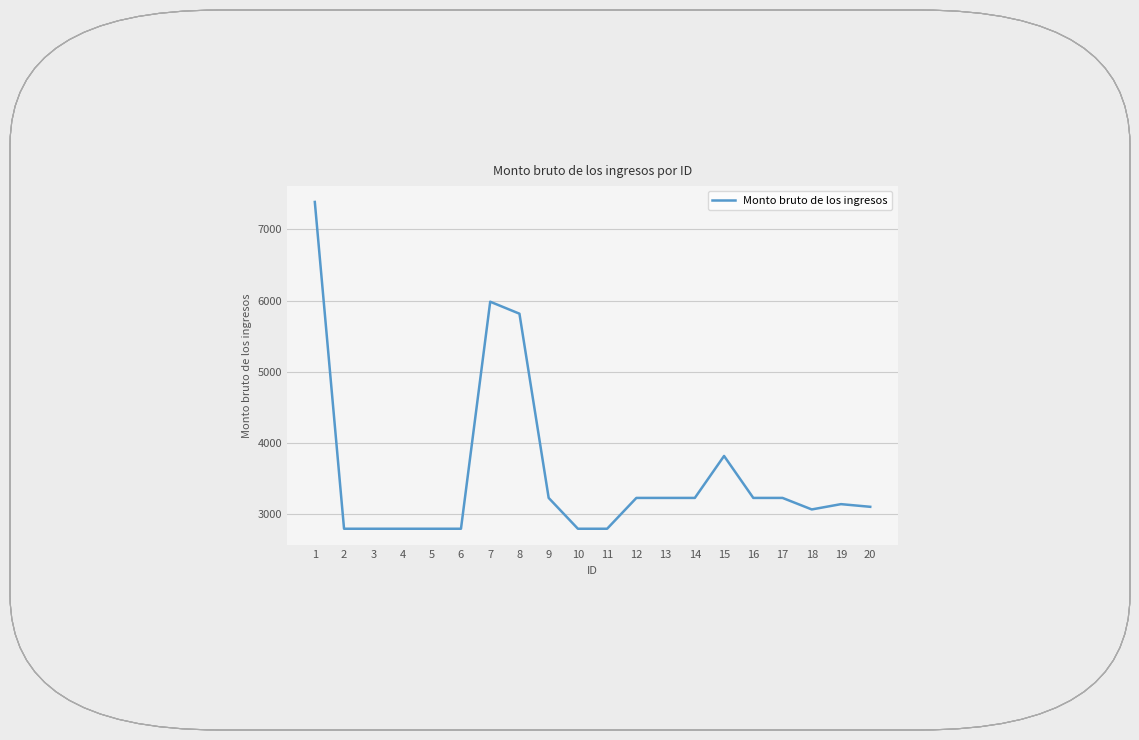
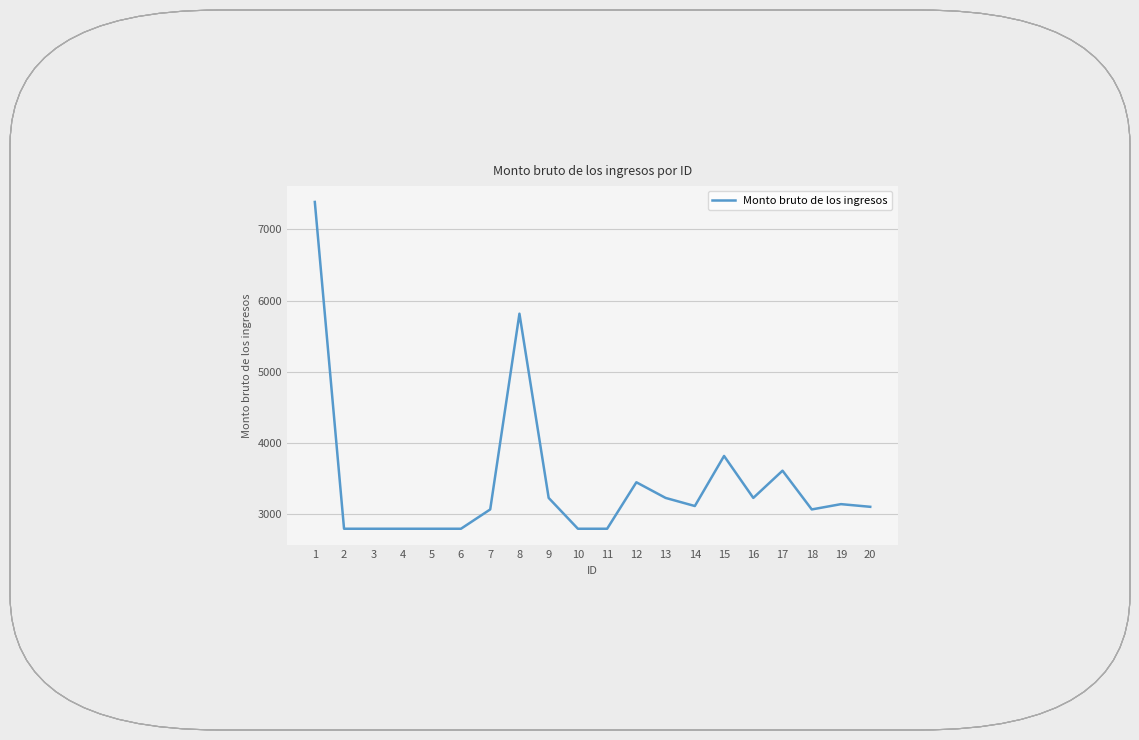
7: 6000 -> 3100
12: 3200 -> 3400
14: 3200 -> 3100
17: 3200 -> 3600
